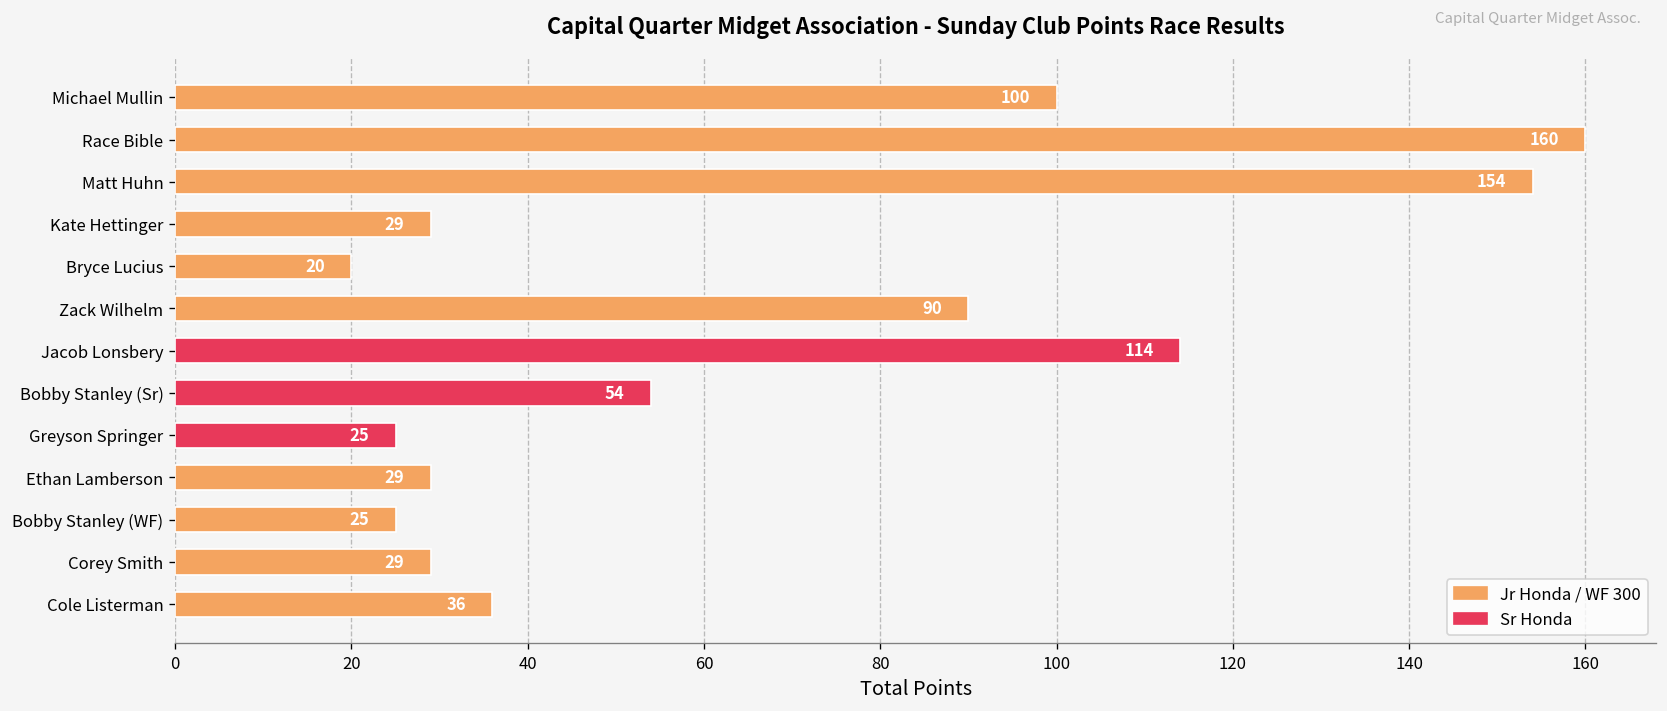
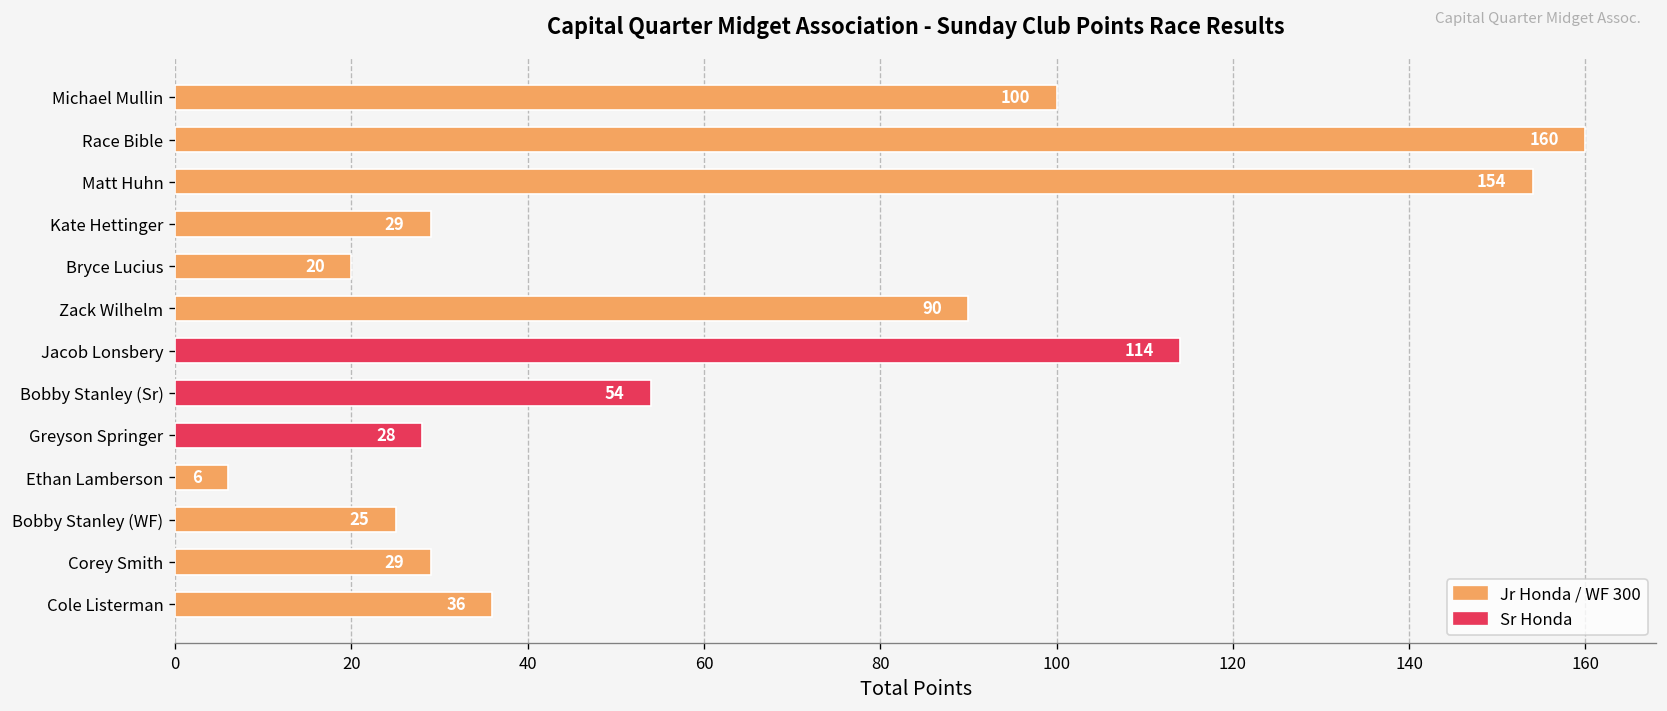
Greyson Springer: 25 -> 28
Ethan Lamberson: 29 -> 6
